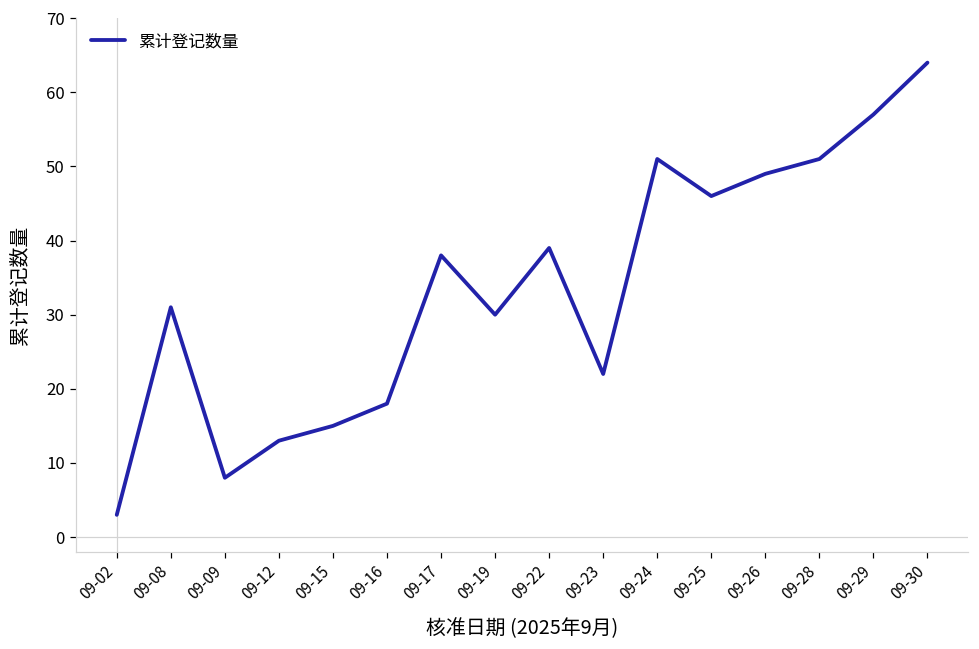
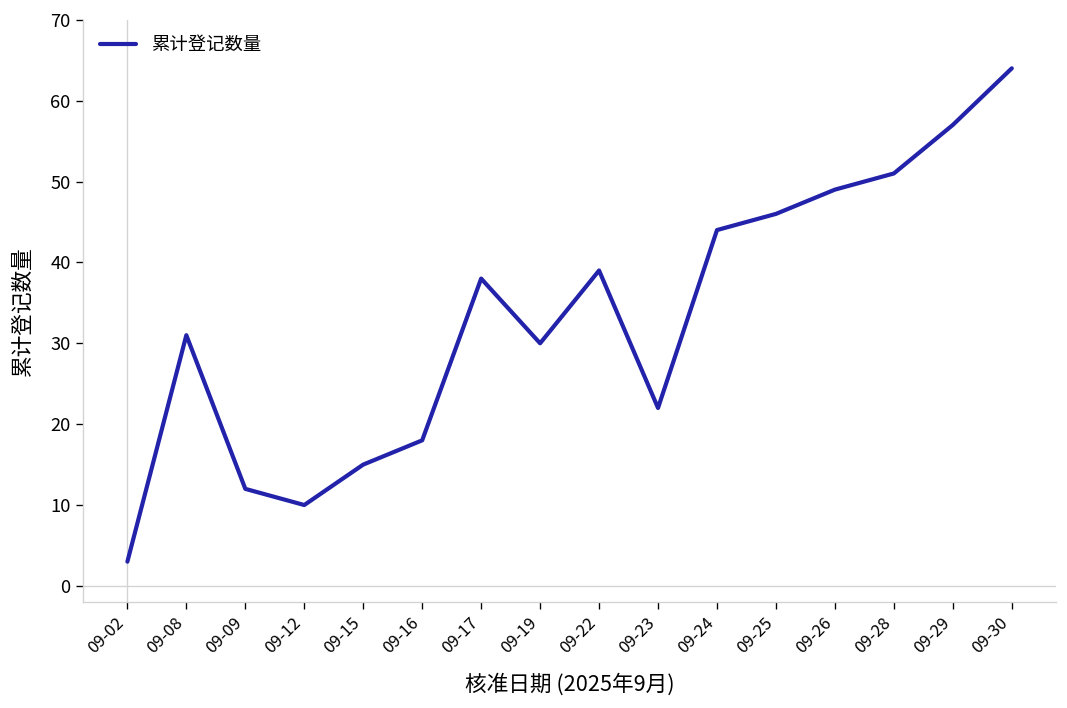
09-09: 8 -> 12
09-12: 13 -> 10
09-24: 51 -> 44
